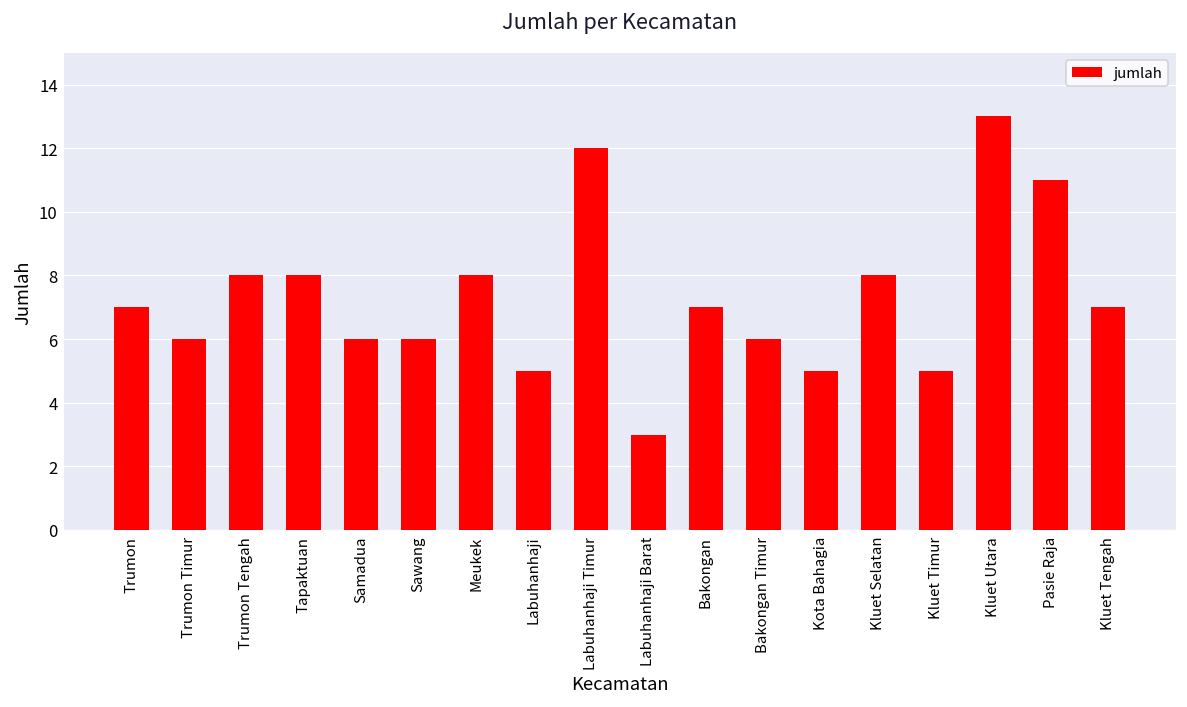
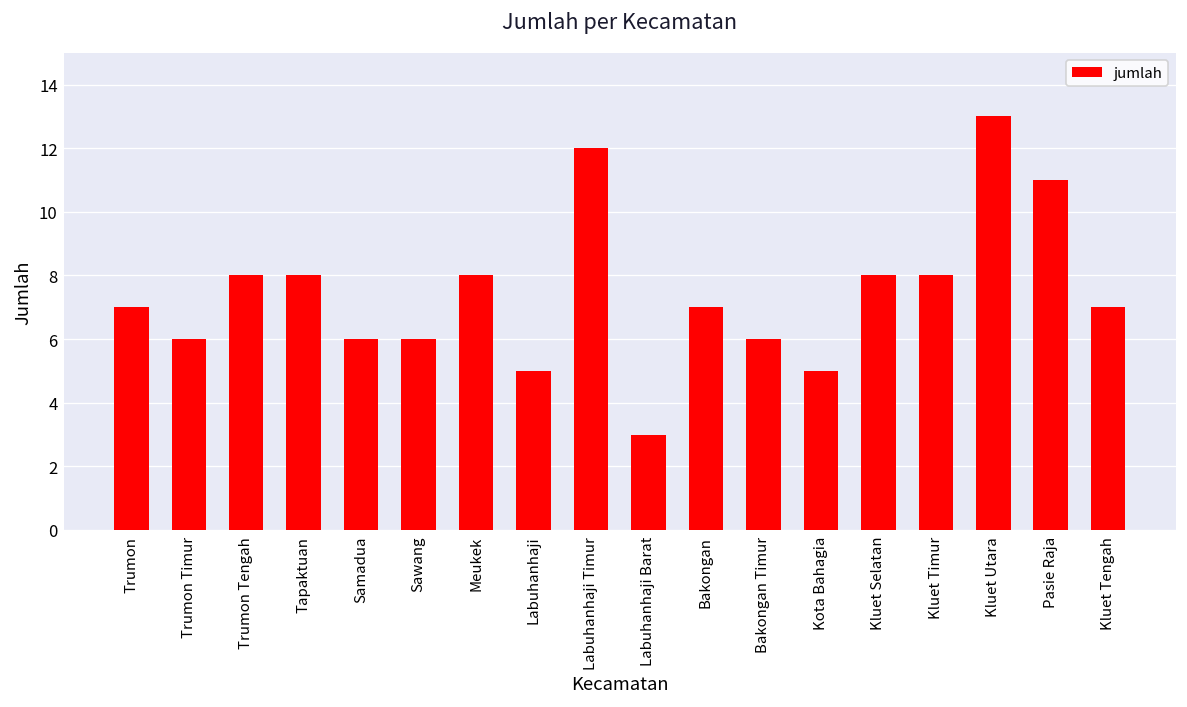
Kluet Timur: 5 -> 8
